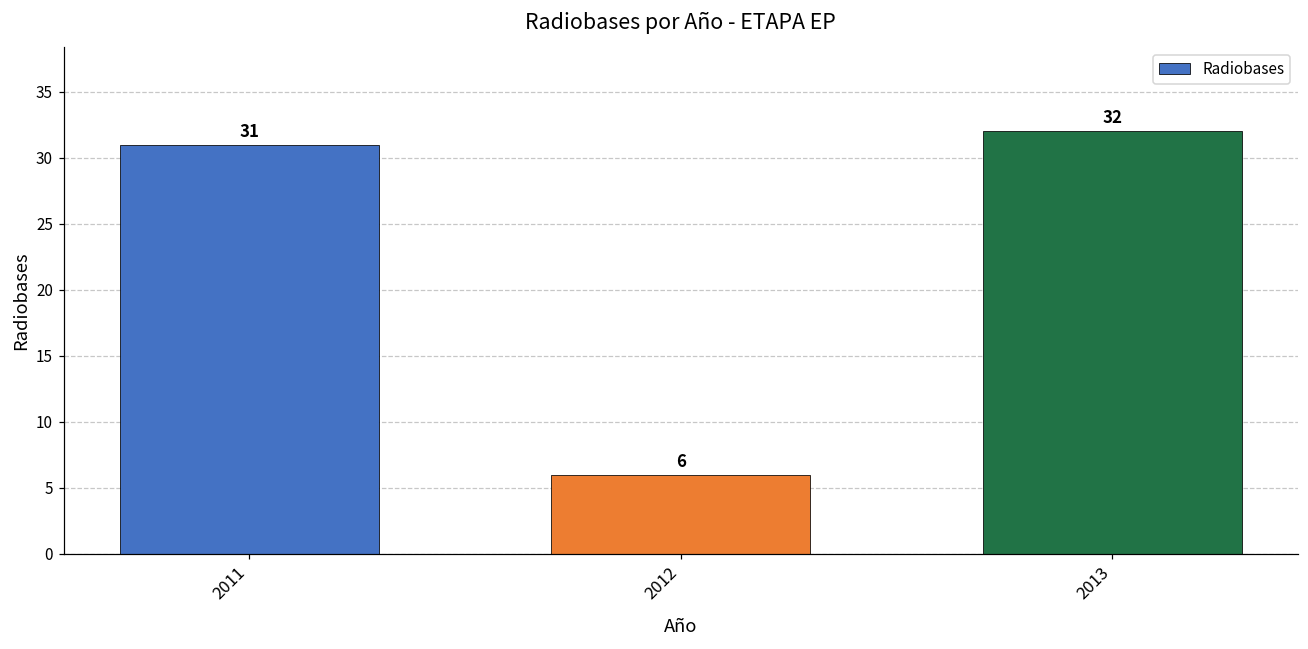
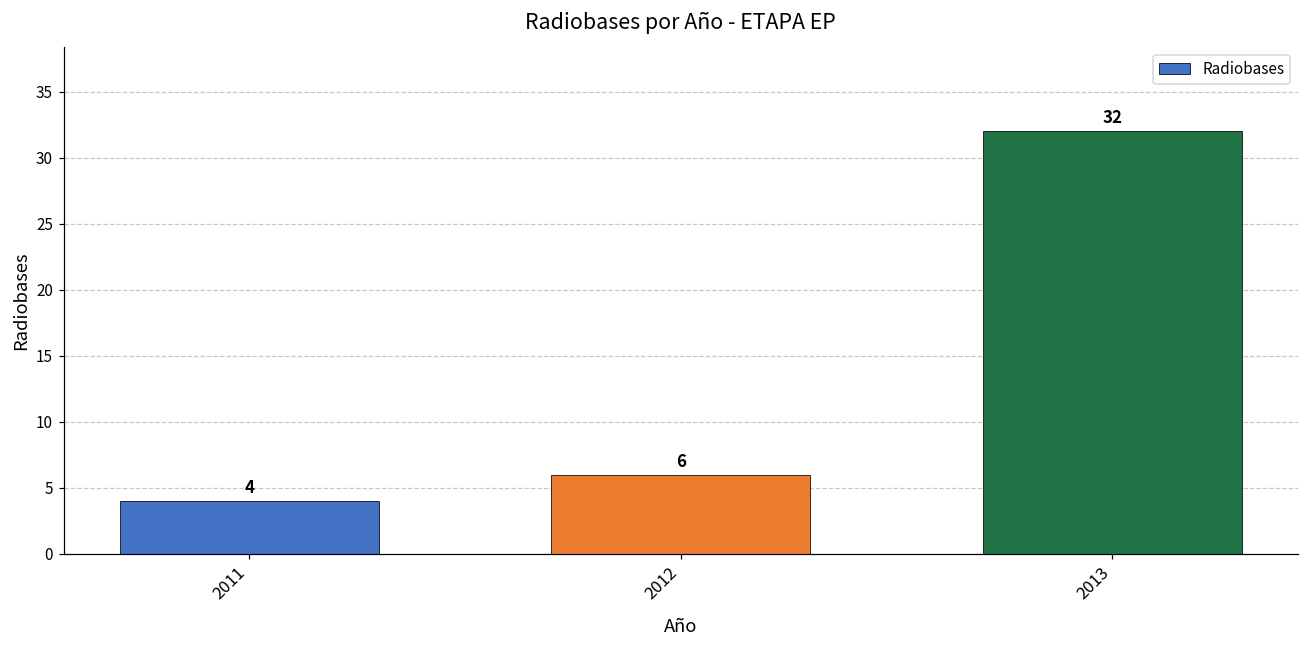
2011: 31 -> 4
